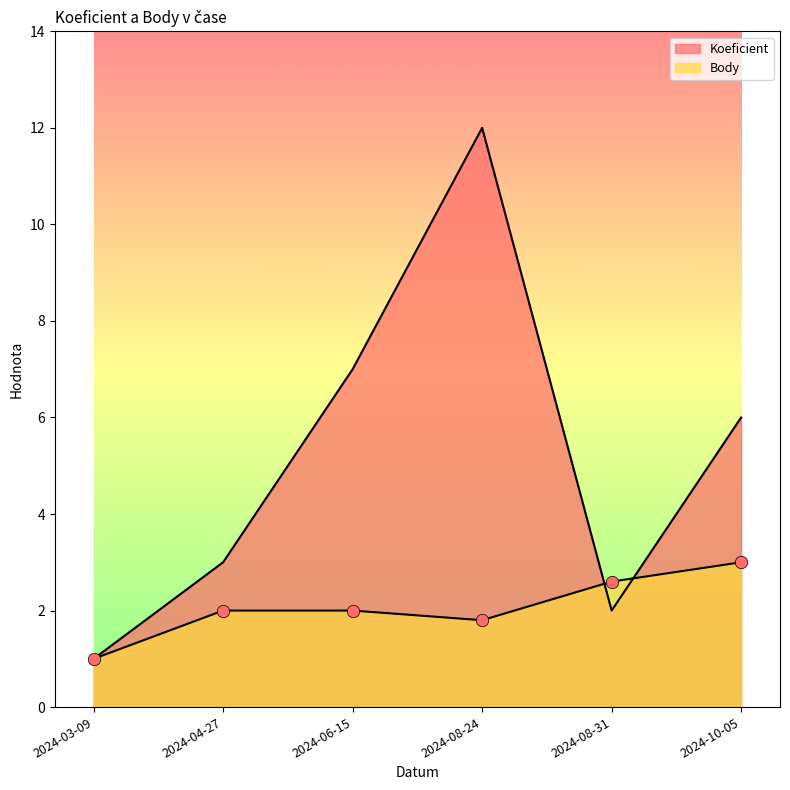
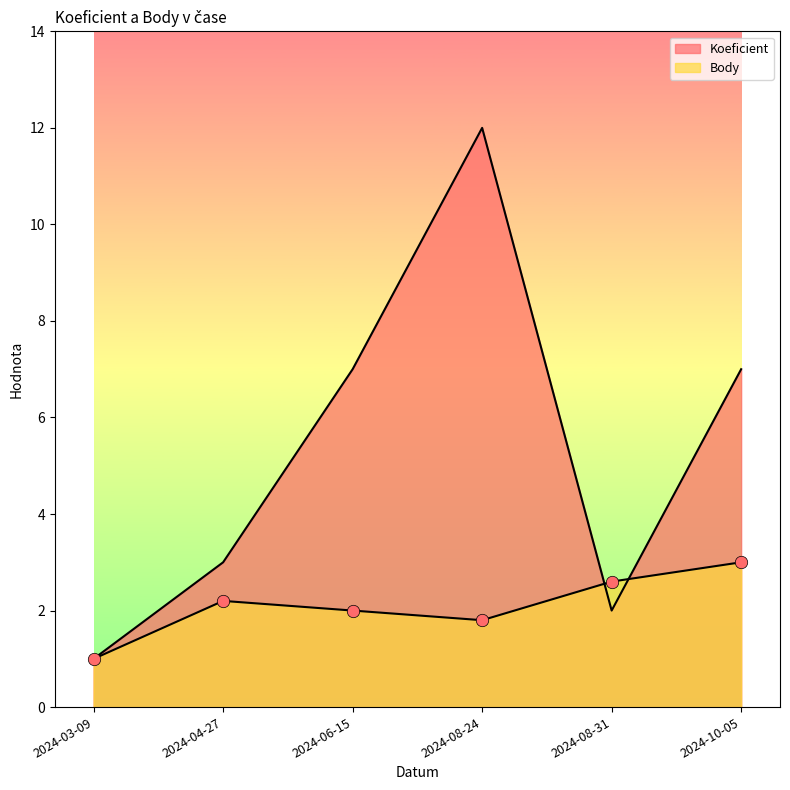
Body, 2024-04-27: 2.0 -> 2.2
Koeficient, 2024-10-05: 6 -> 7
